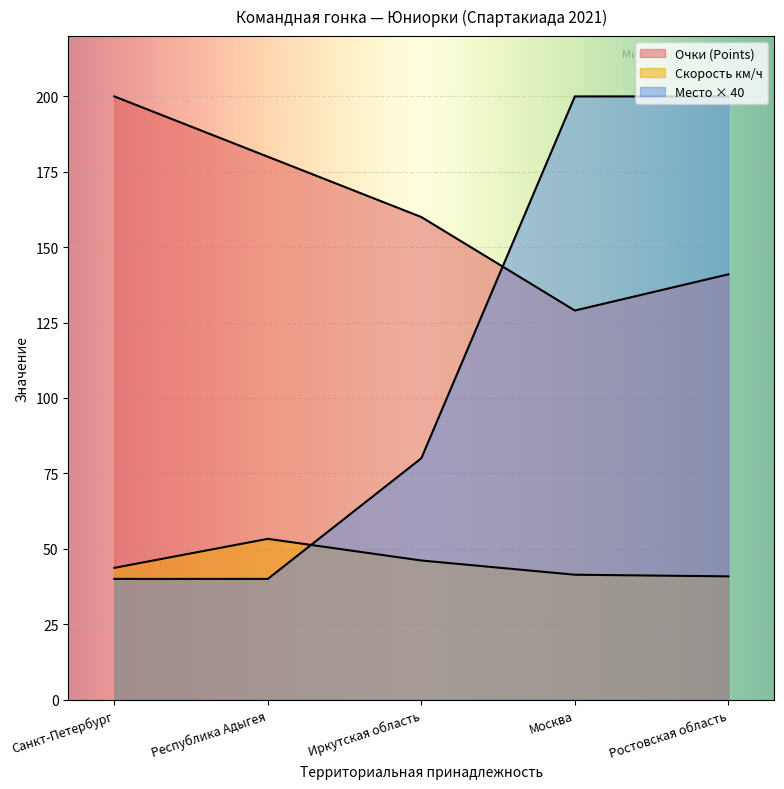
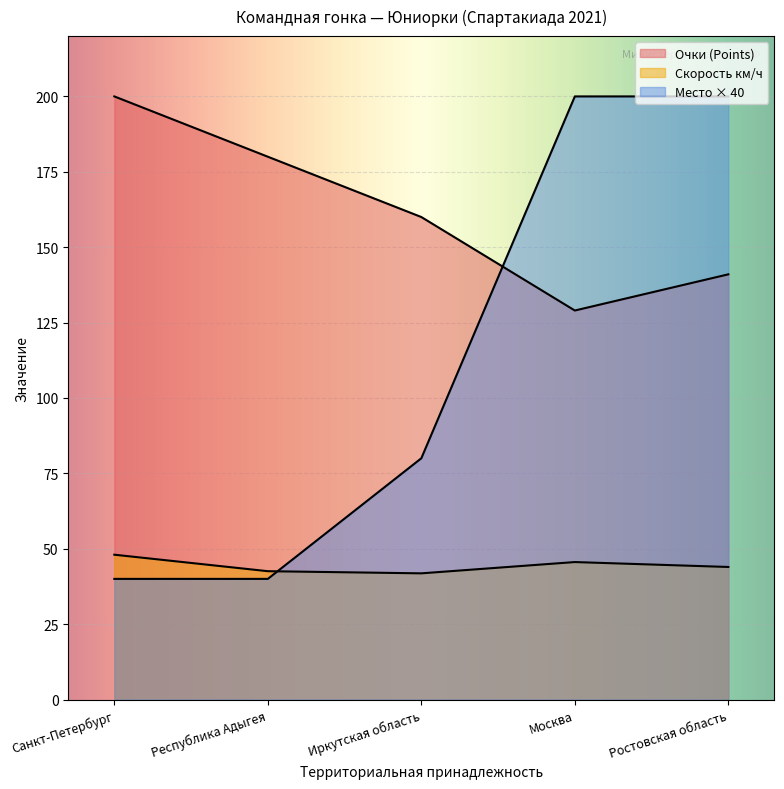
Скорость км/ч, Санкт-Петербург: 44 -> 48
Скорость км/ч, Республика Адыгея: 53 -> 43
Скорость км/ч, Иркутская область: 46 -> 42
Скорость км/ч, Москва: 41 -> 46
Скорость км/ч, Ростовская область: 41 -> 44
